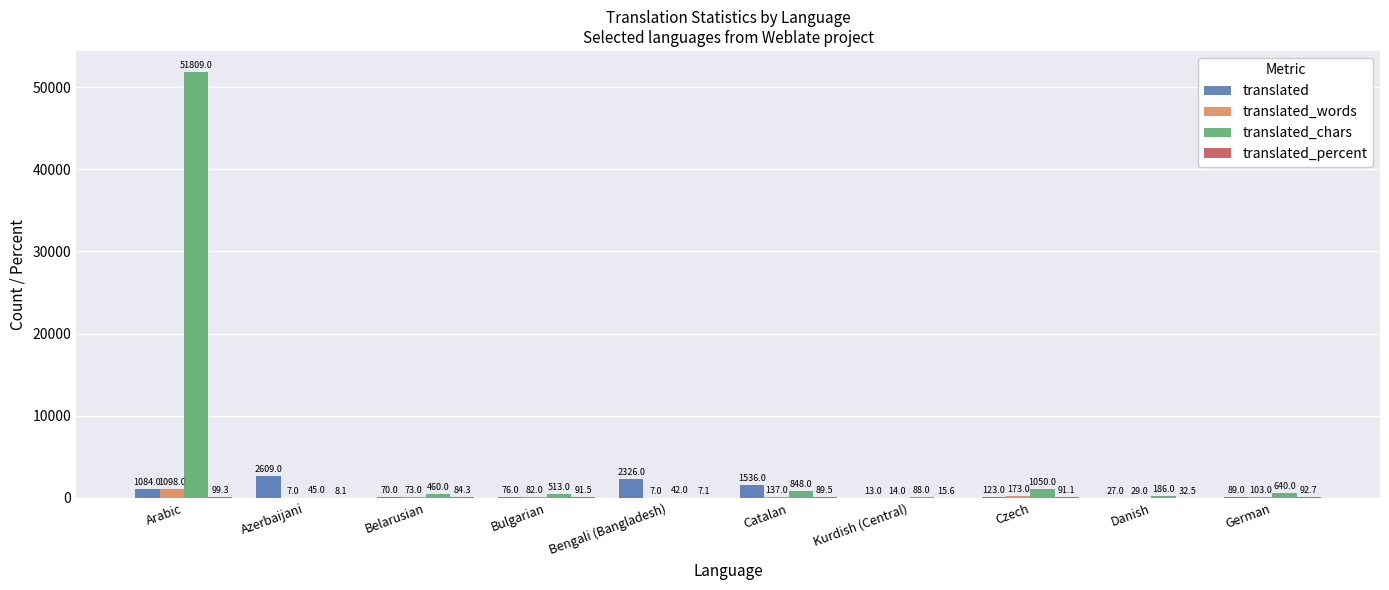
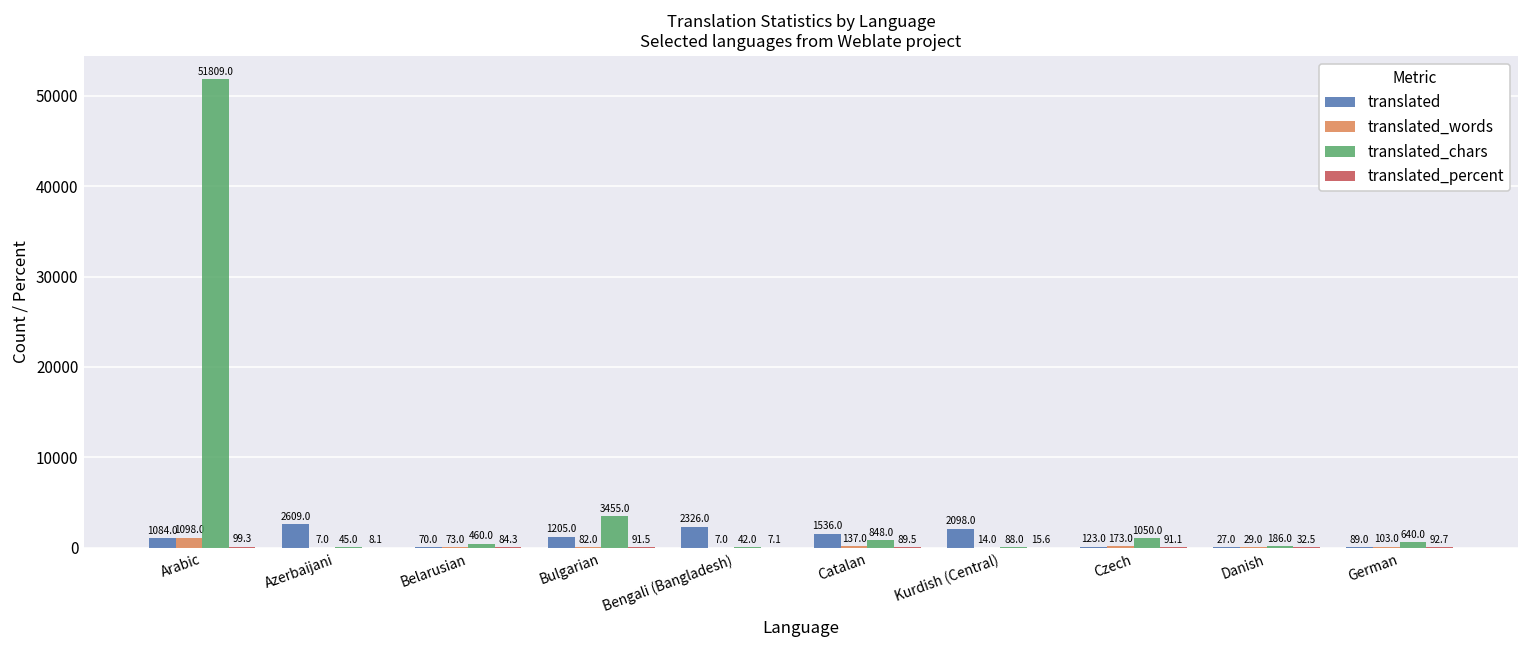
translated, Bulgarian: 76.0 -> 1205.0
translated_chars, Bulgarian: 513.0 -> 3455.0
translated, Kurdish (Central): 13.0 -> 2098.0
